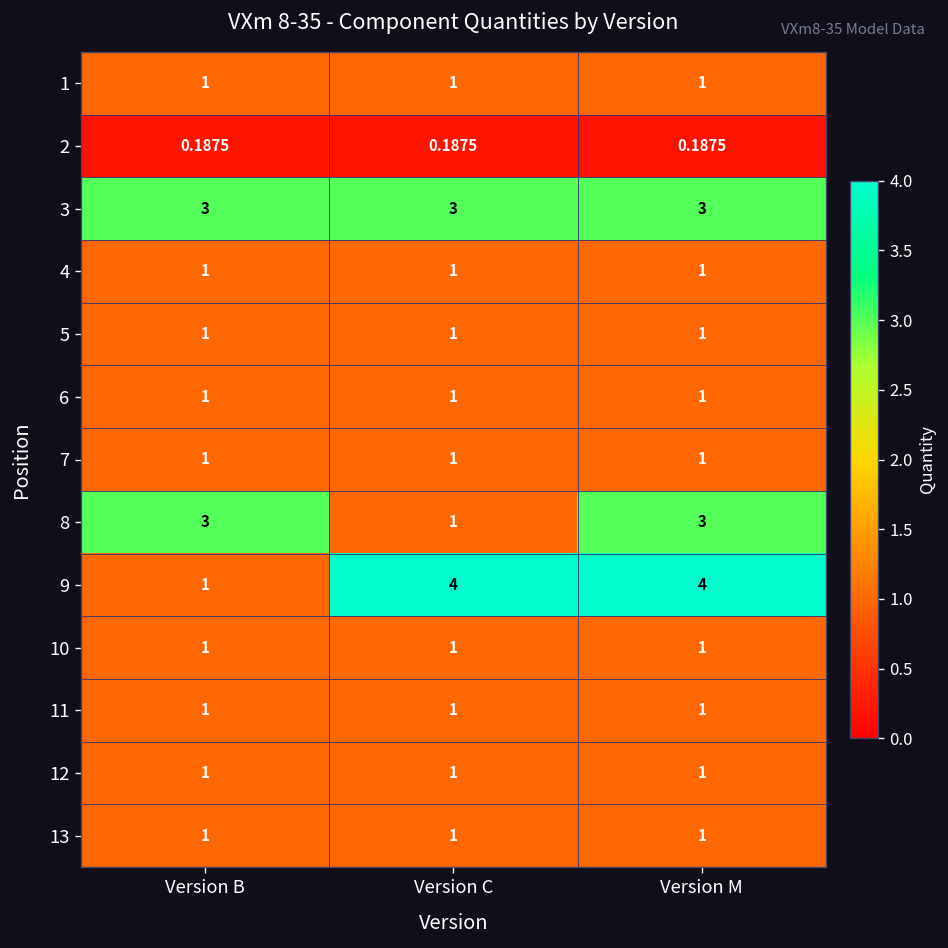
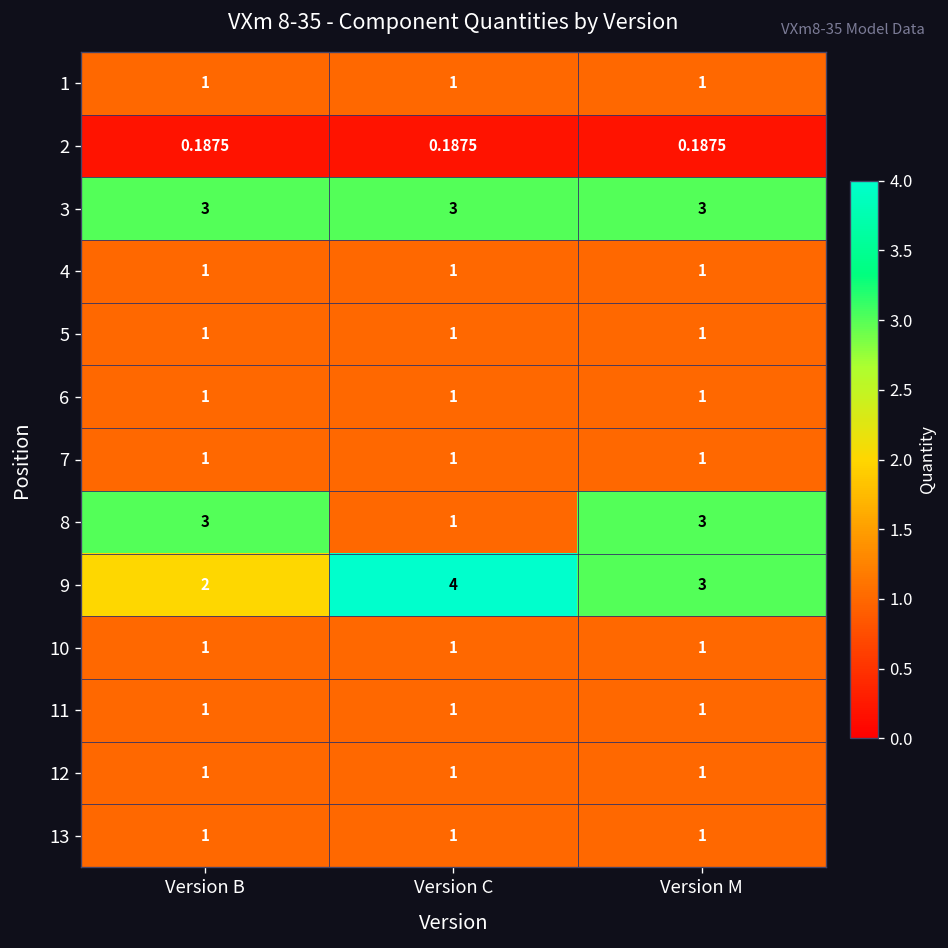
9, Version B: 1 -> 2
9, Version M: 4 -> 3
